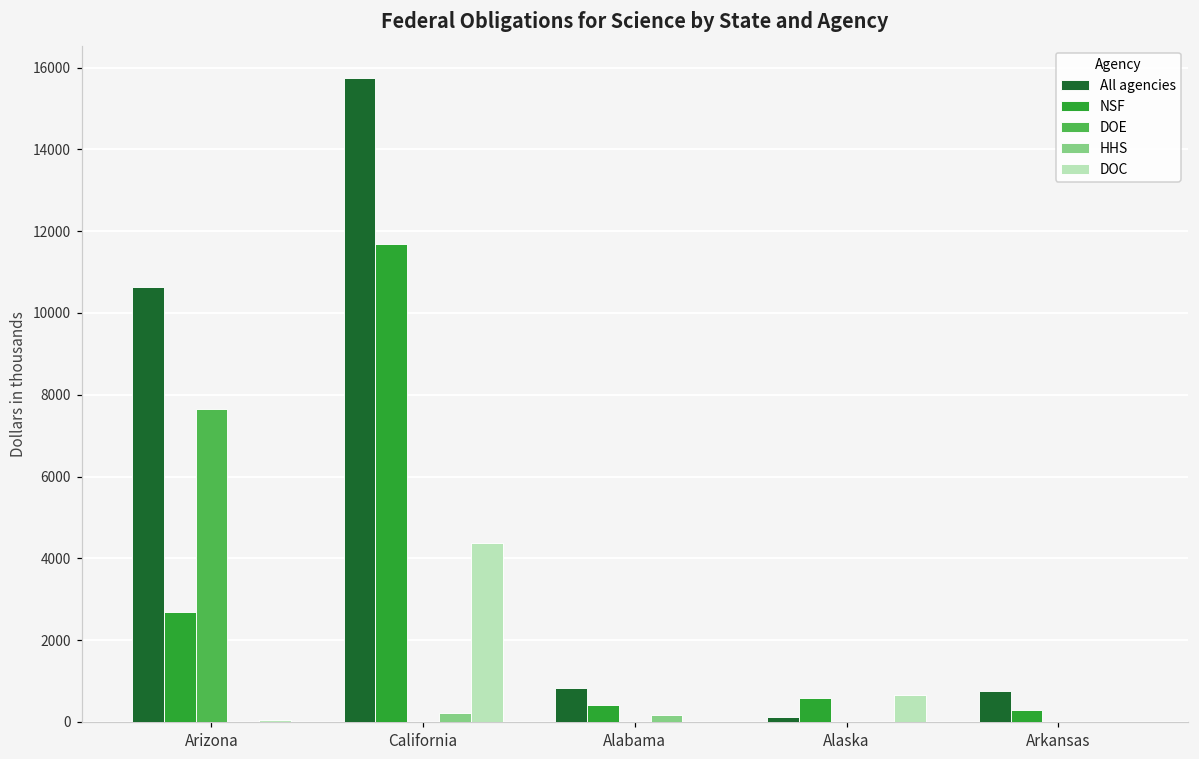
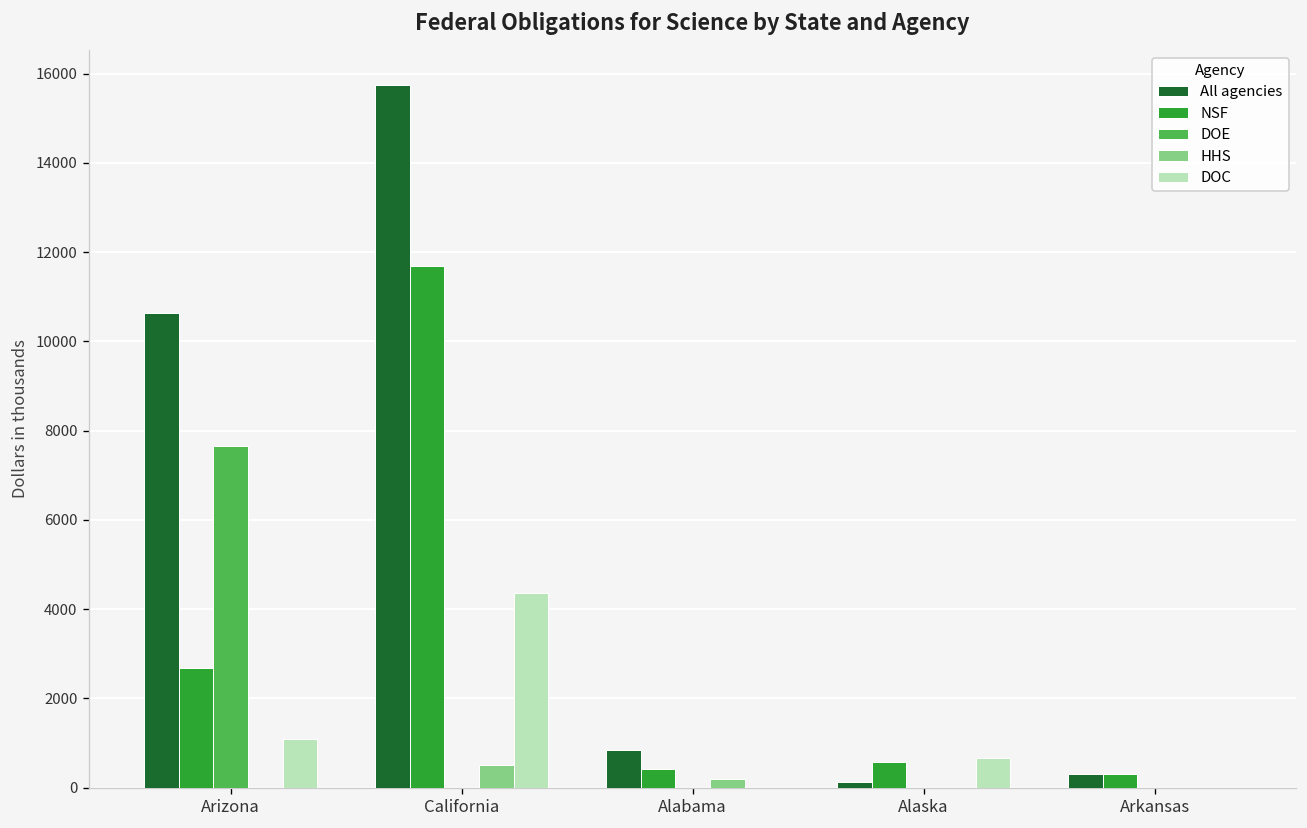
DOC, Arizona: 0 -> 1100
HHS, California: 200 -> 500
All agencies, Arkansas: 800 -> 300
